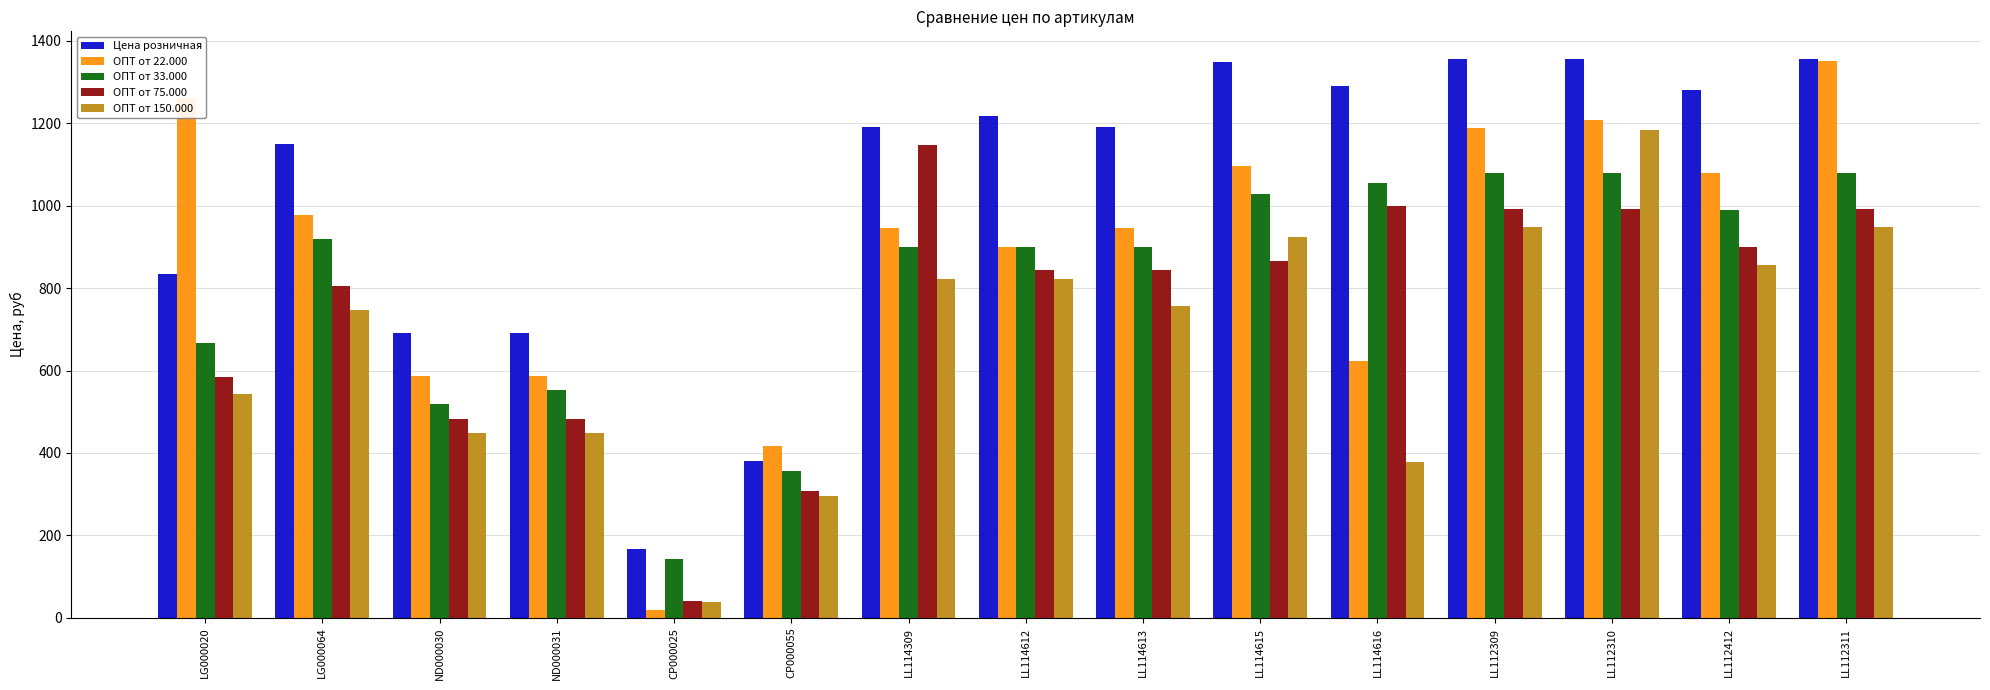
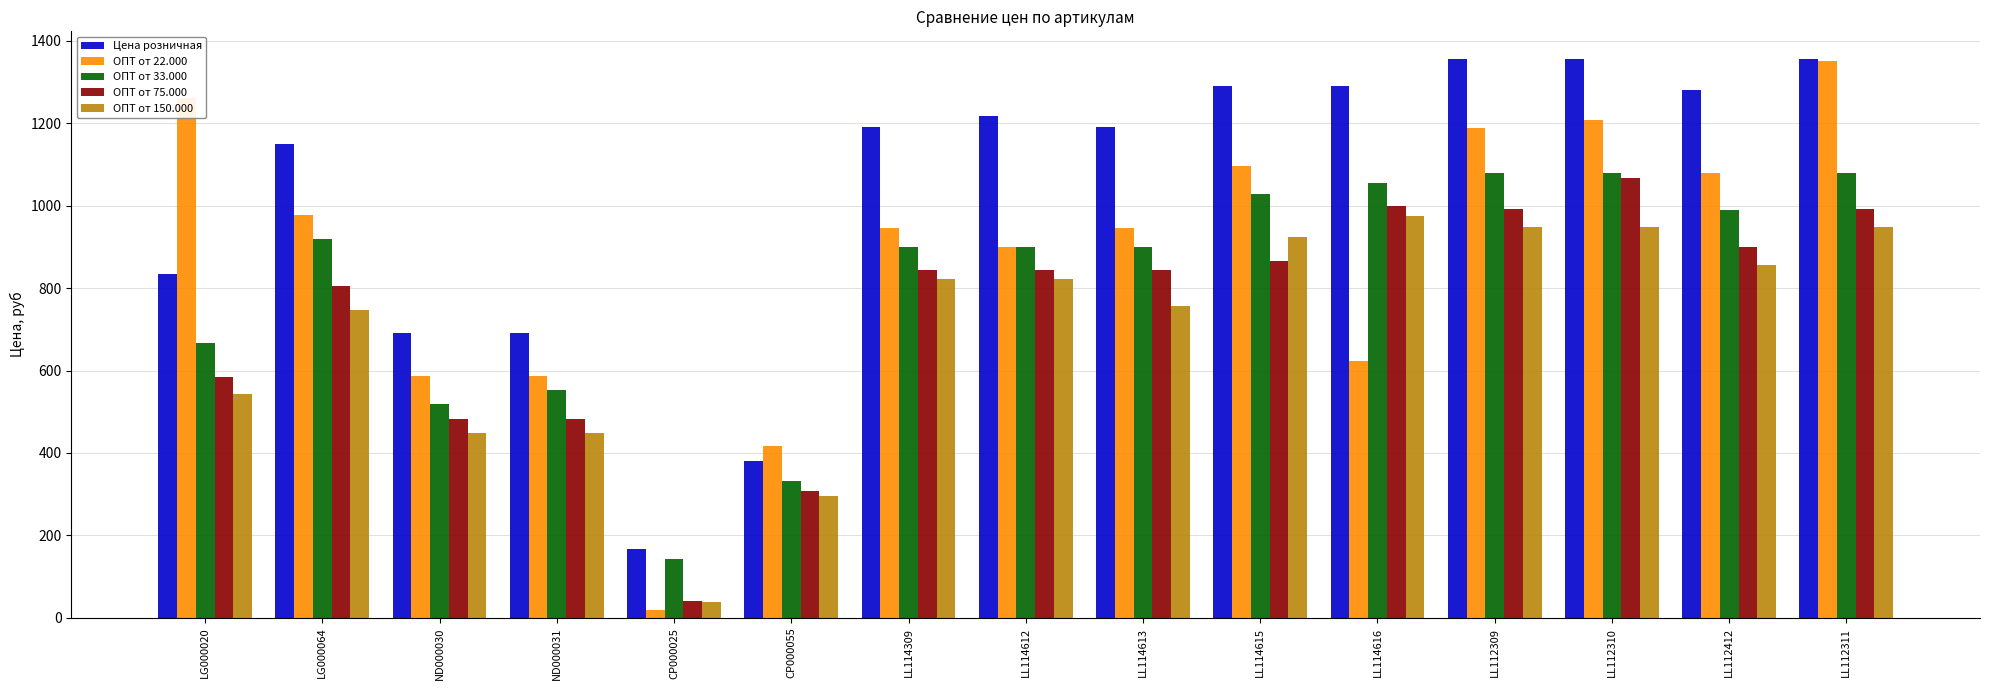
ОПТ от 33.000, CP000055: 360 -> 330
ОПТ от 75.000, LL114309: 1150 -> 850
Цена розничная, LL114615: 1350 -> 1290
ОПТ от 150.000, LL114616: 380 -> 970
ОПТ от 75.000, LL112310: 990 -> 1070
ОПТ от 150.000, LL112310: 1180 -> 950
